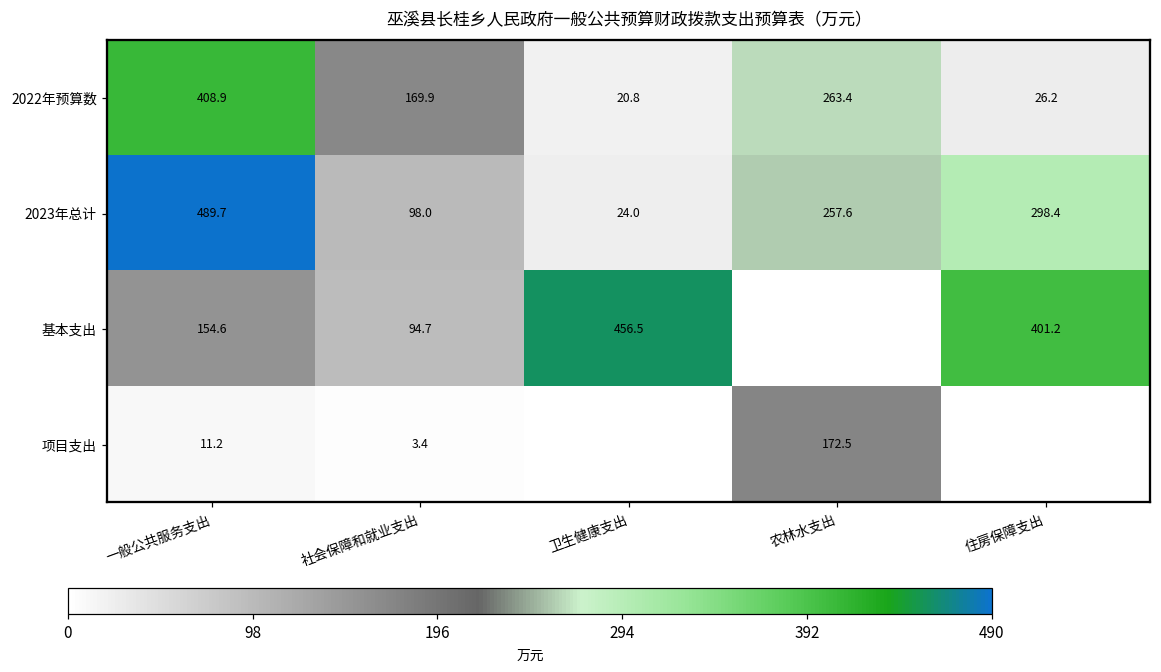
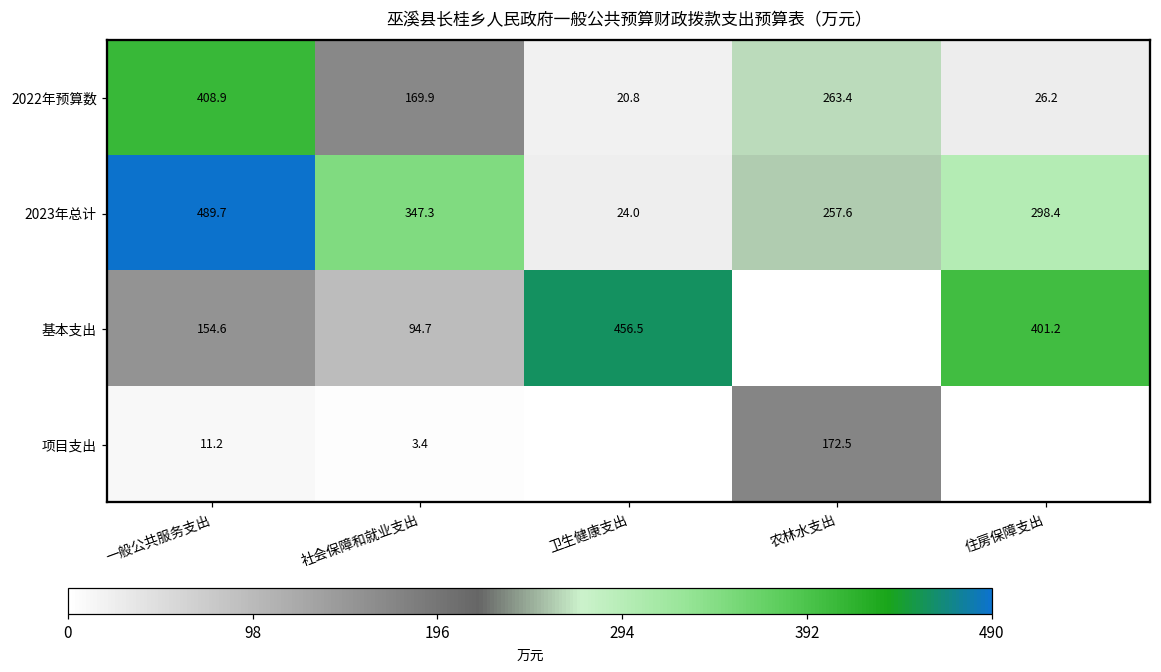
2023年总计, 社会保障和就业支出: 98.0 -> 347.3
